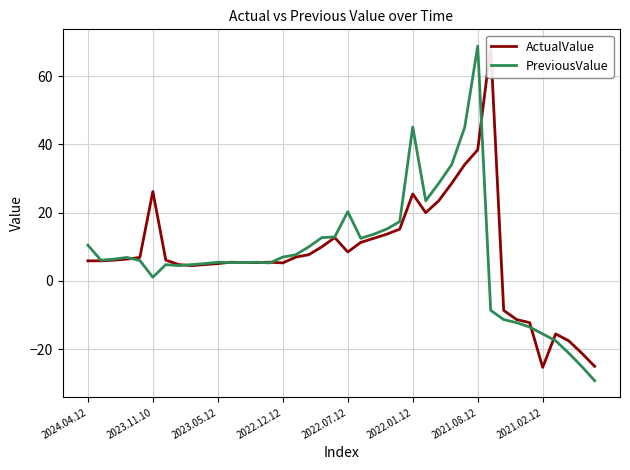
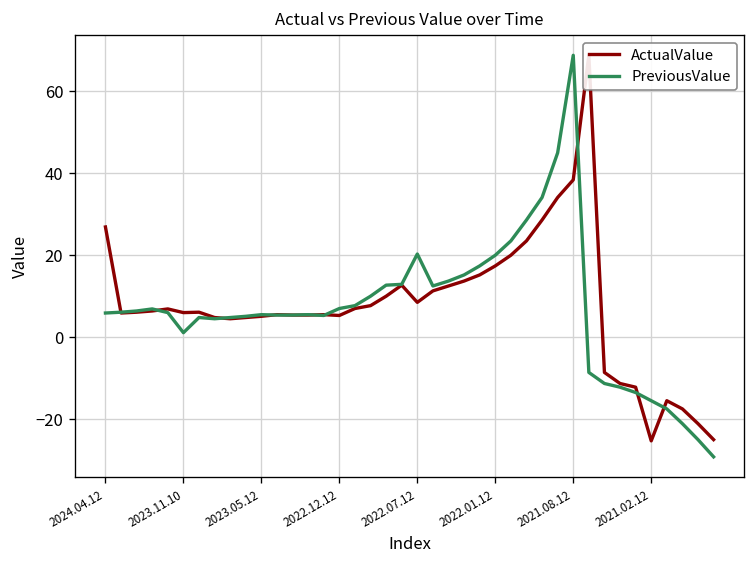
ActualValue, 2024.04.12: 6 -> 27
PreviousValue, 2024.04.12: 11 -> 6
ActualValue, 2023.11.10: 26 -> 6
ActualValue, 2022.01.12: 26 -> 17
PreviousValue, 2022.01.12: 45 -> 20
